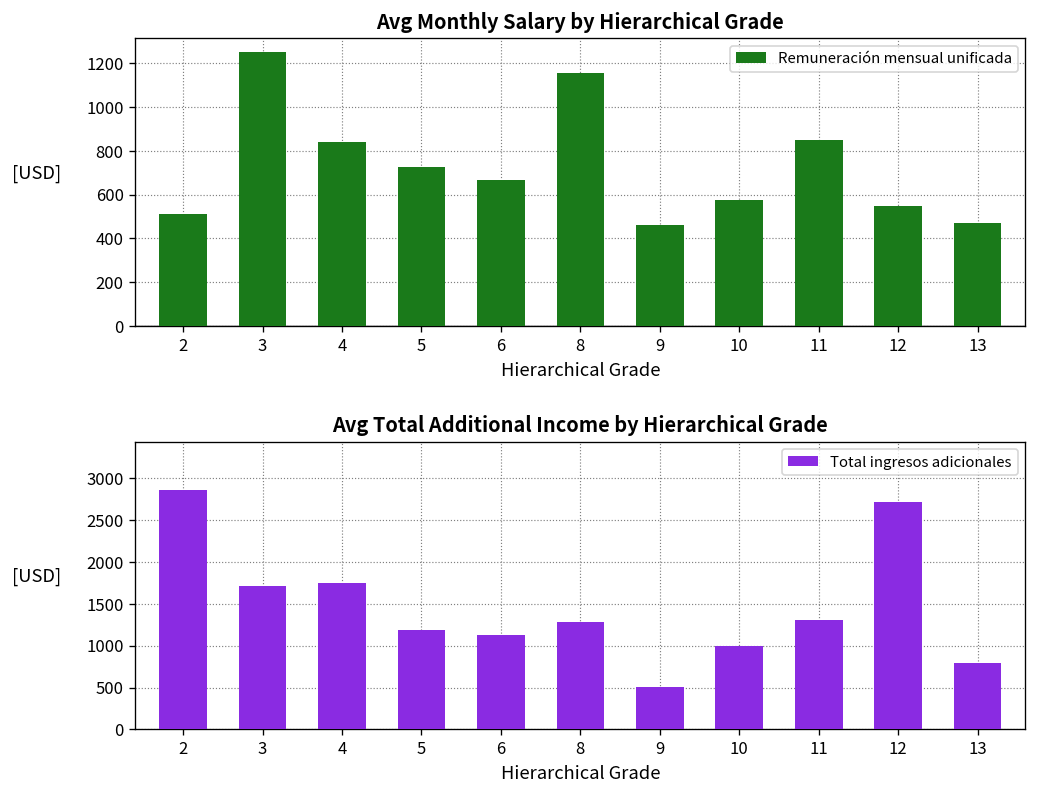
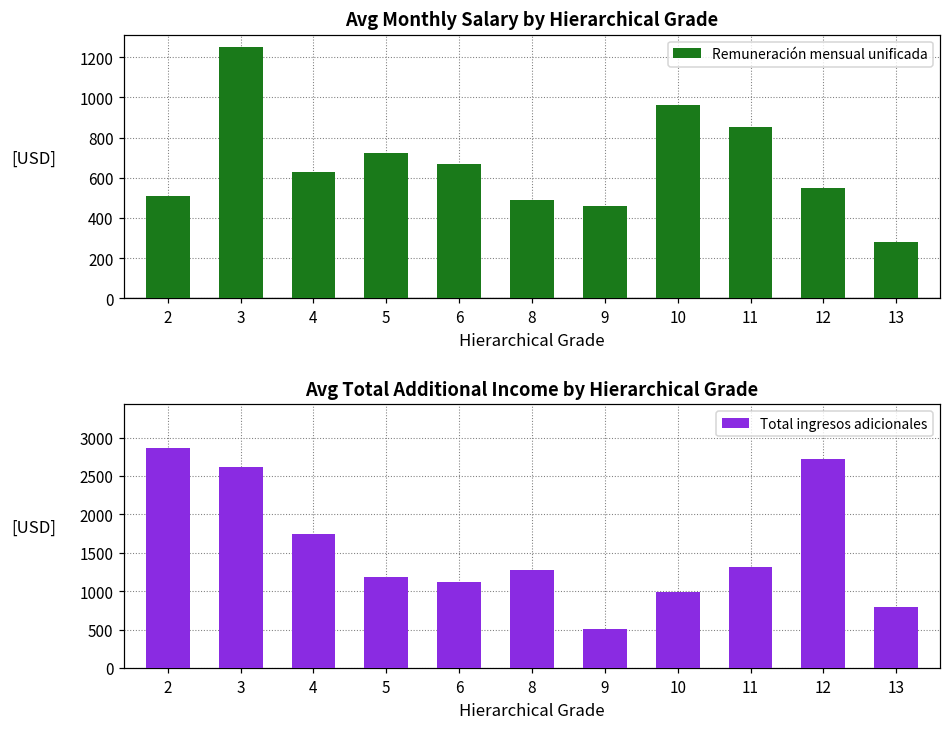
Avg Monthly Salary by Hierarchical Grade, 4: 840 -> 630
Avg Monthly Salary by Hierarchical Grade, 8: 1150 -> 490
Avg Monthly Salary by Hierarchical Grade, 10: 570 -> 960
Avg Monthly Salary by Hierarchical Grade, 13: 470 -> 280
Avg Total Additional Income by Hierarchical Grade, 3: 1700 -> 2600
